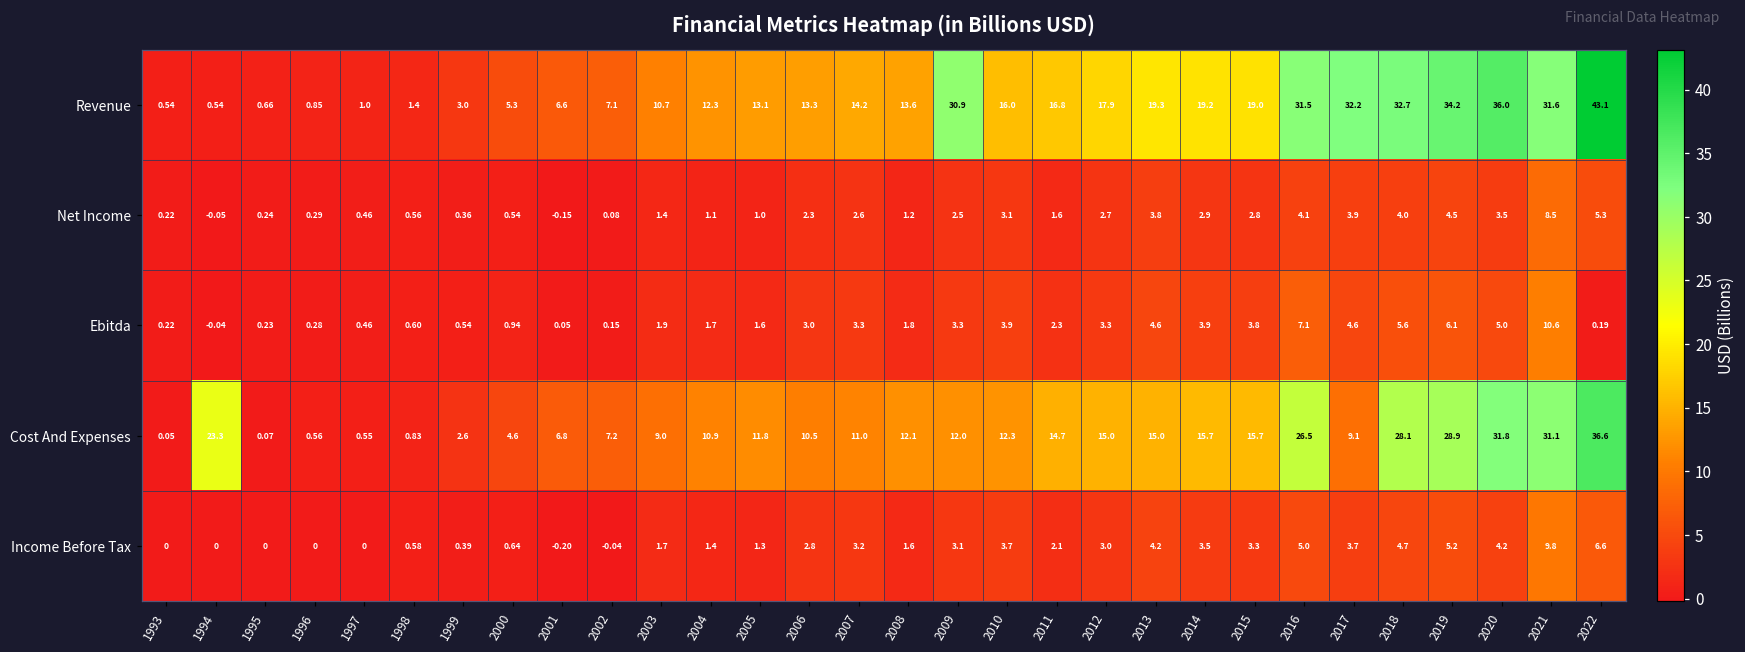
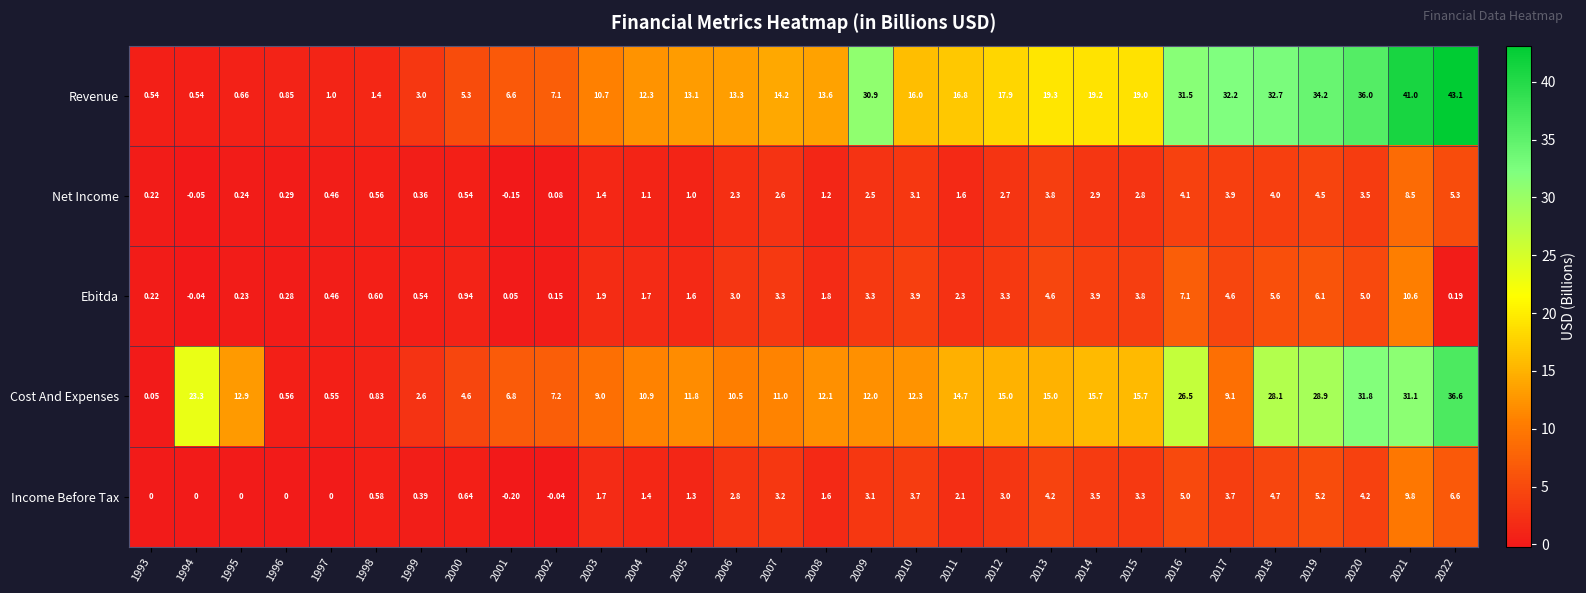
Revenue, 2021: 31.6 -> 41.0
Cost And Expenses, 1995: 0.07 -> 12.9
